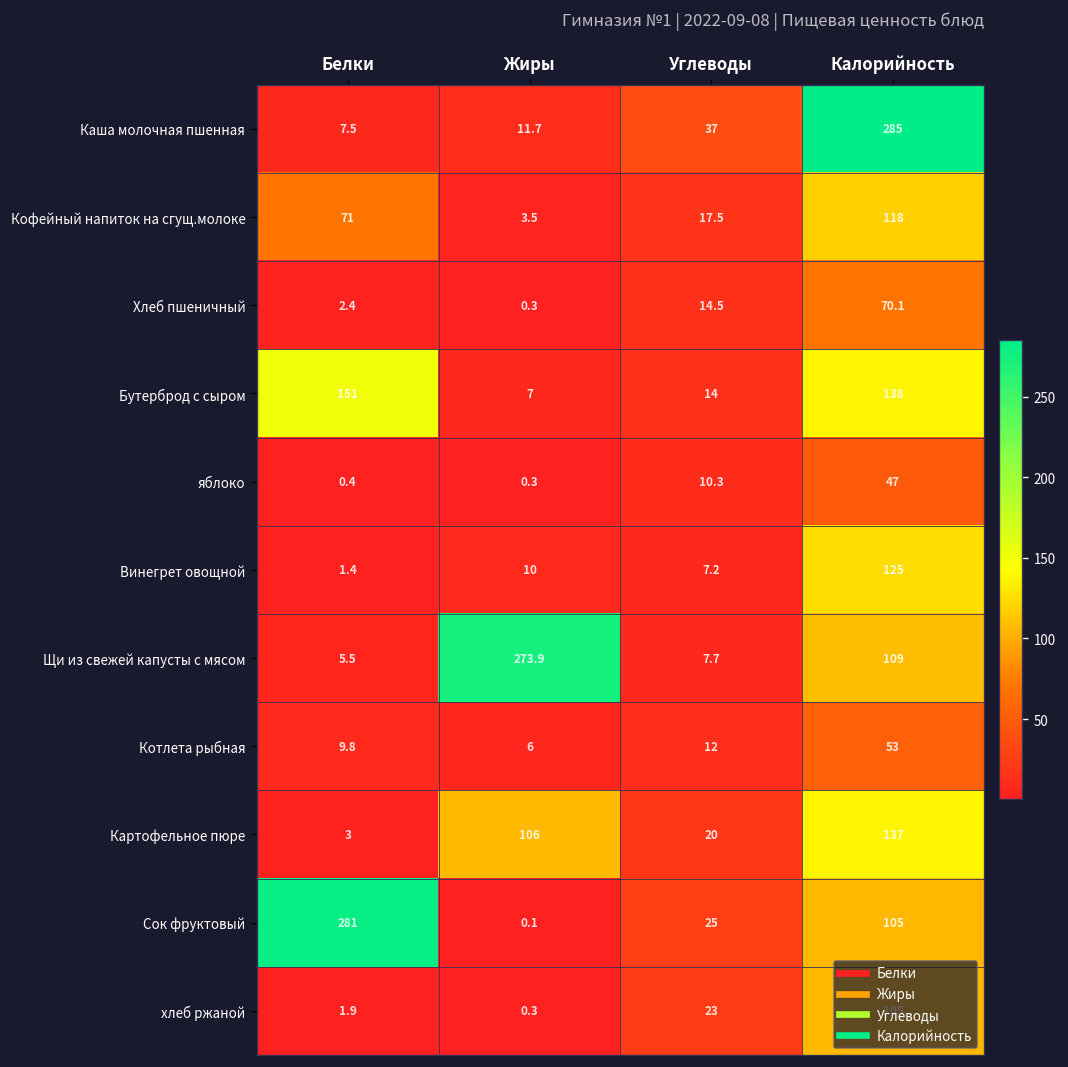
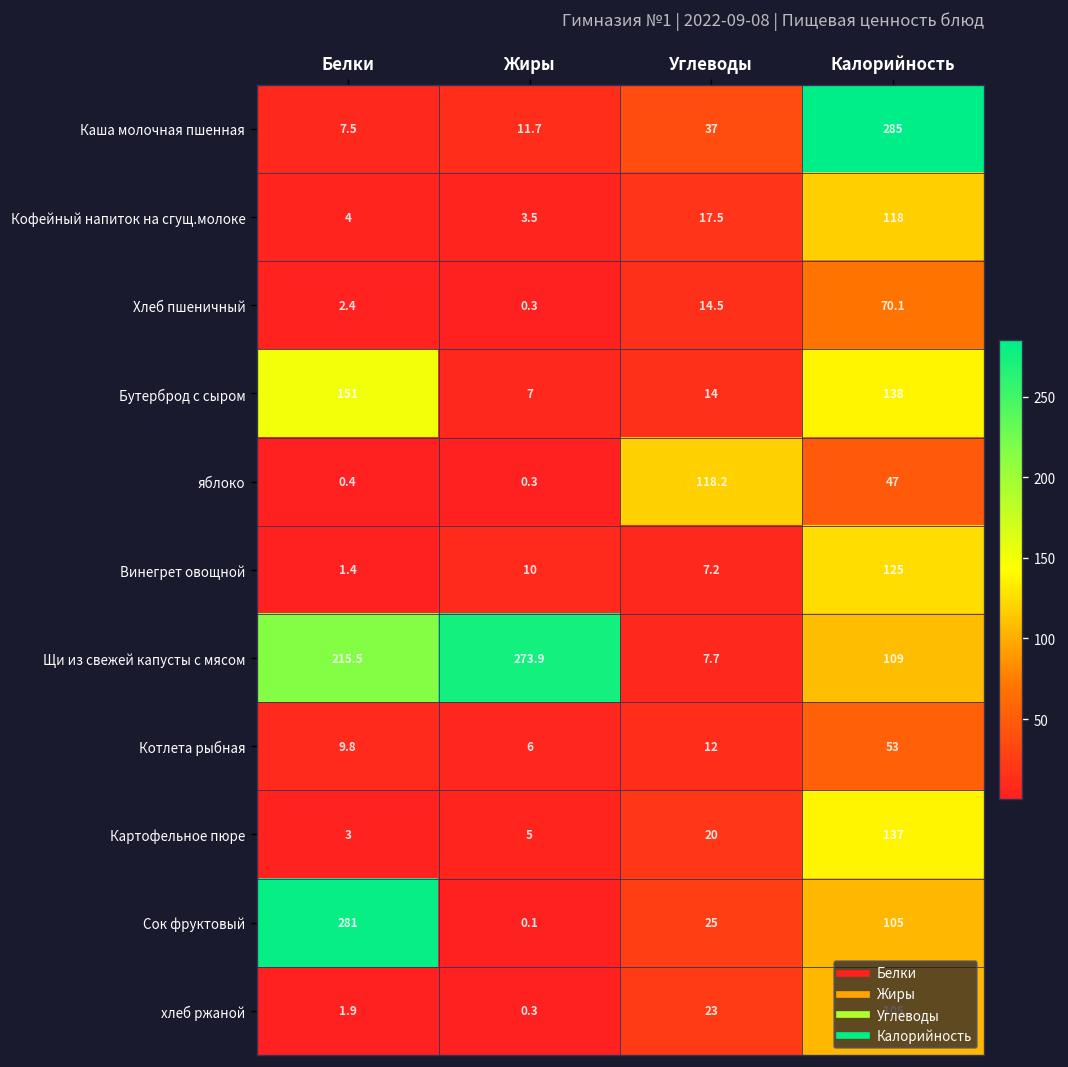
Кофейный напиток на сгущ.молоке, Белки: 71 -> 4
яблоко, Углеводы: 10.3 -> 118.2
Щи из свежей капусты с мясом, Белки: 5.5 -> 215.5
Картофельное пюре, Жиры: 106 -> 5
